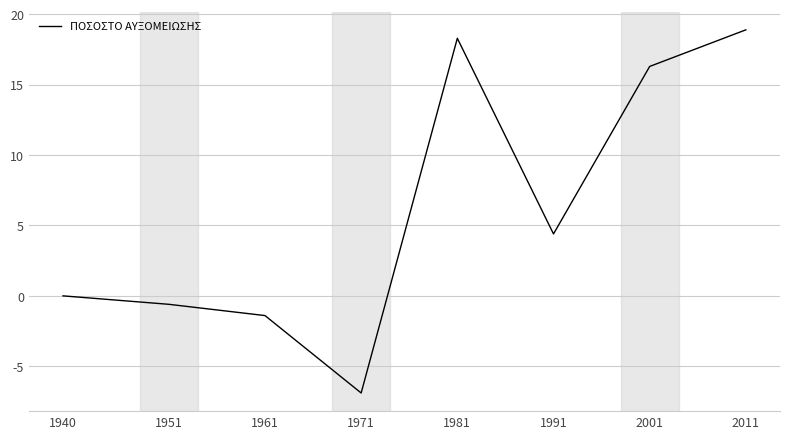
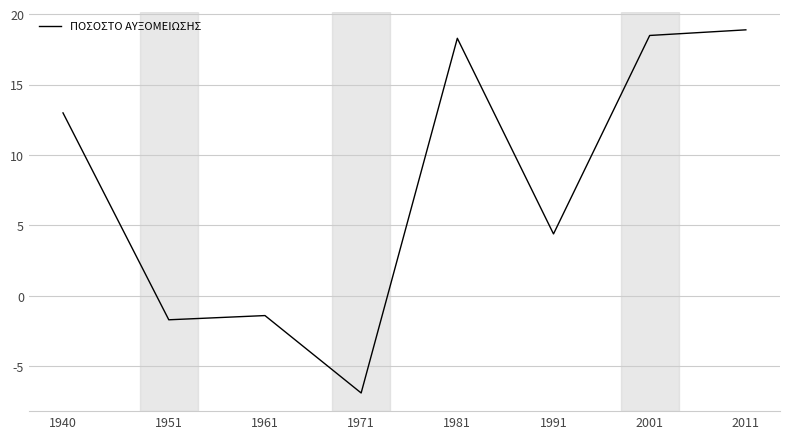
1940: 0 -> 13
1951: -0.6 -> -1.7
2001: 16.3 -> 18.5
